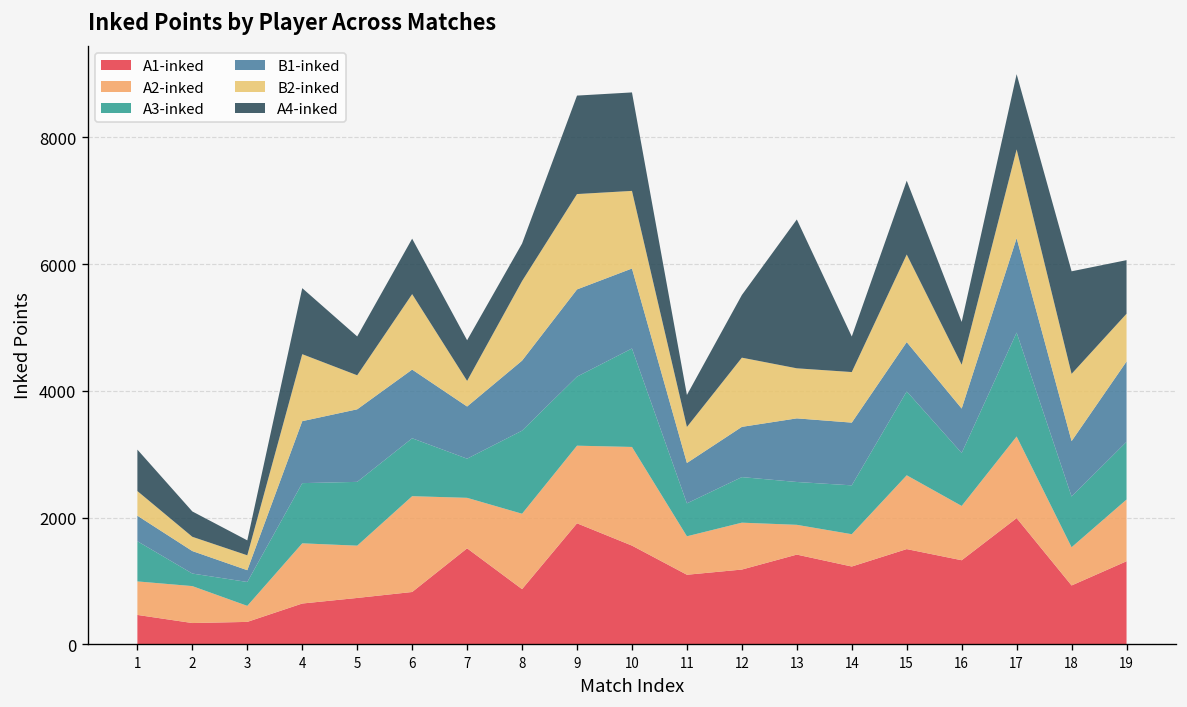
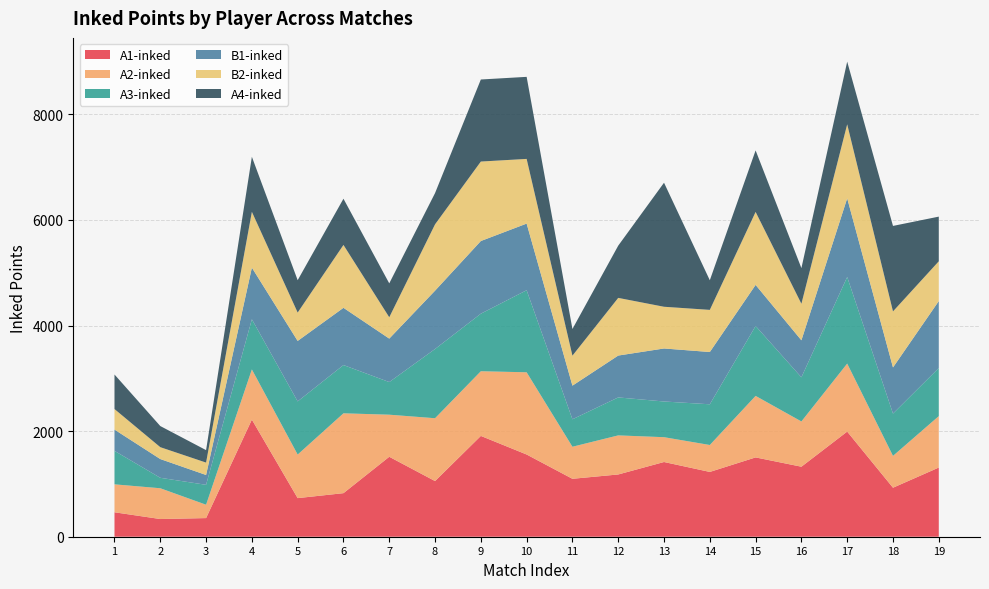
A1-inked, 4: 600 -> 2200
A1-inked, 8: 900 -> 1100
